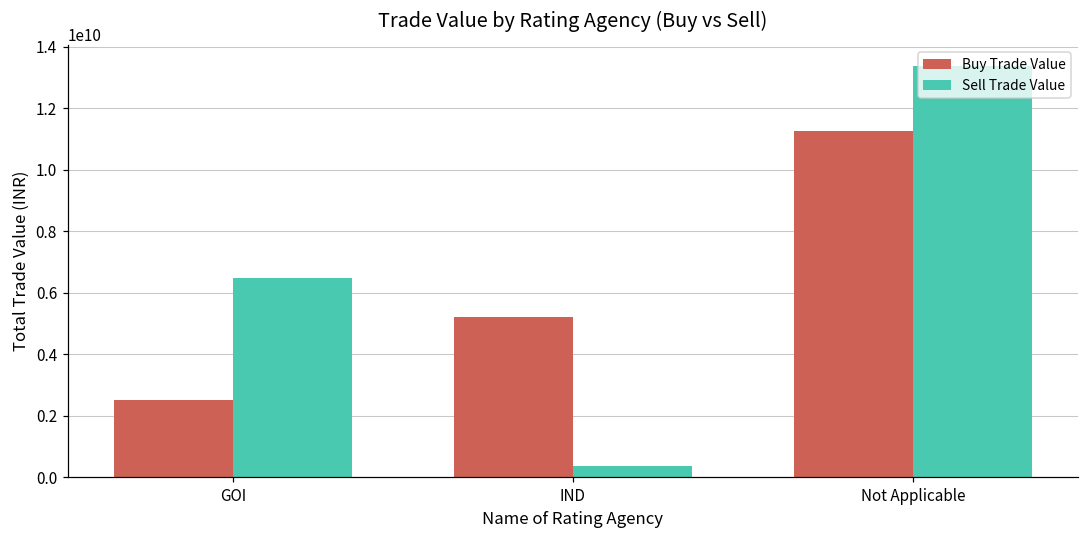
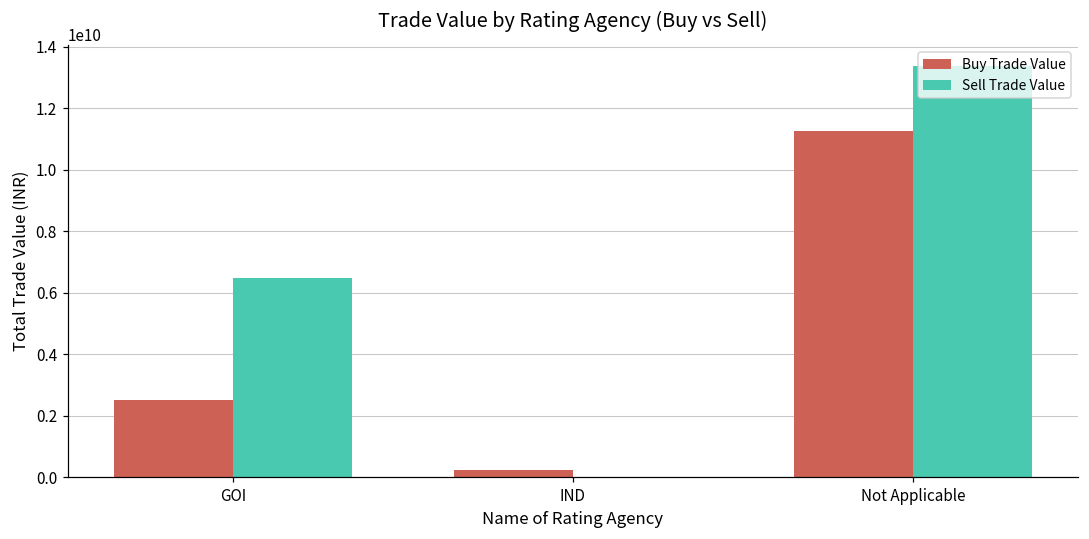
Buy Trade Value, IND: 5200000000 -> 200000000
Sell Trade Value, IND: 400000000 -> 0
